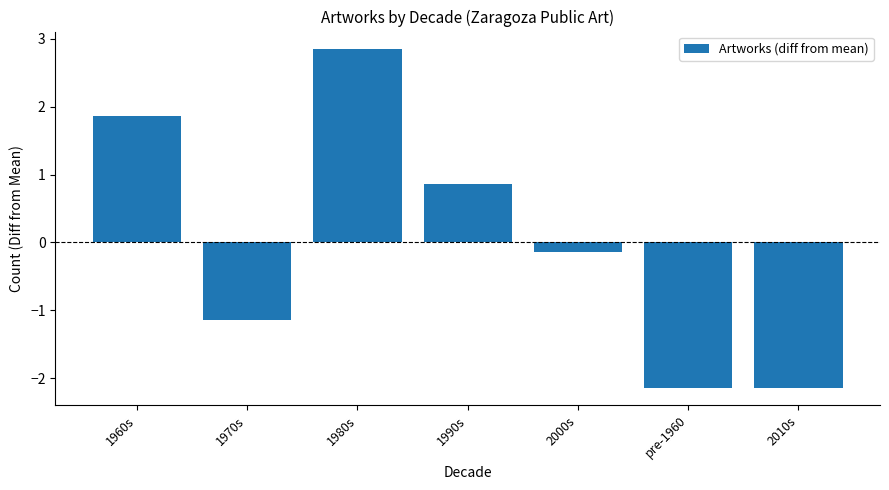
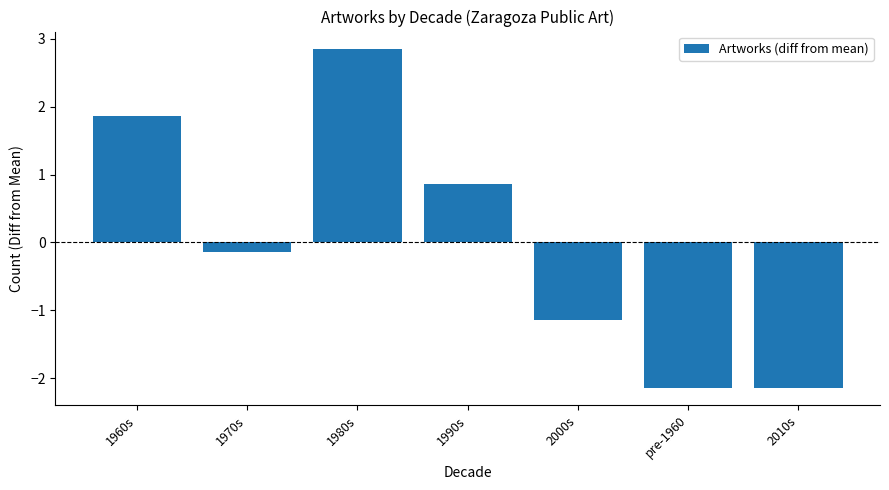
1970s: -1.1 -> -0.1
2000s: -0.1 -> -1.1
